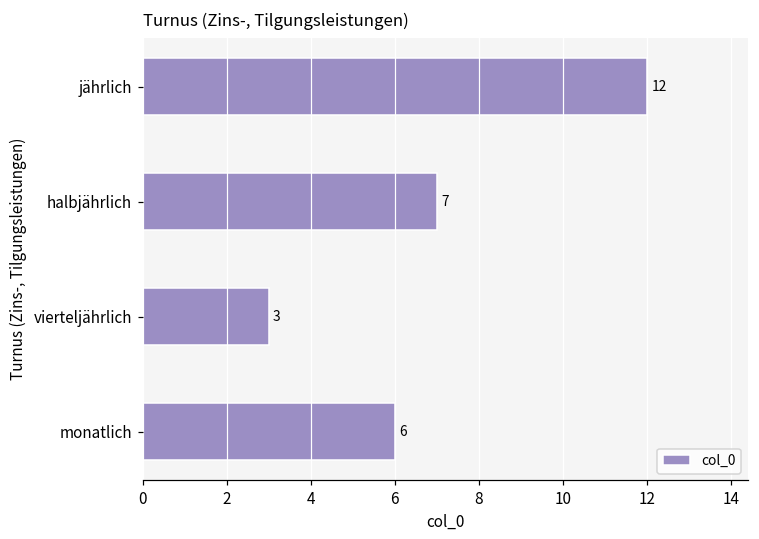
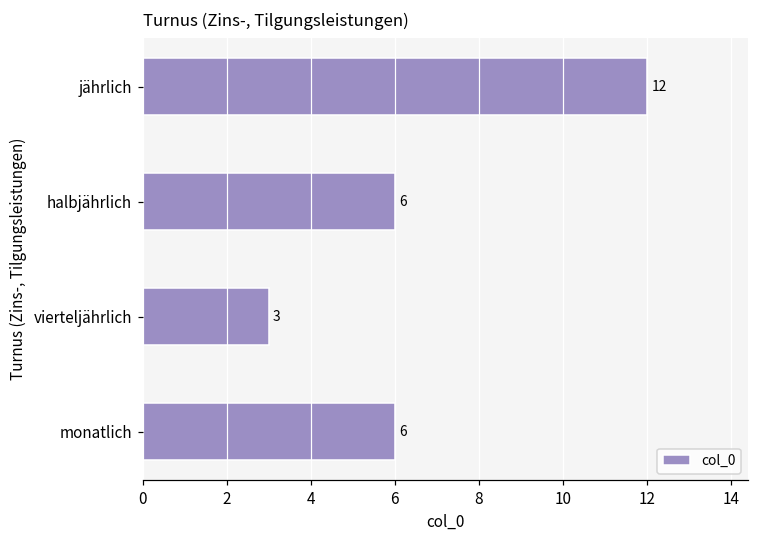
halbjährlich: 7 -> 6
